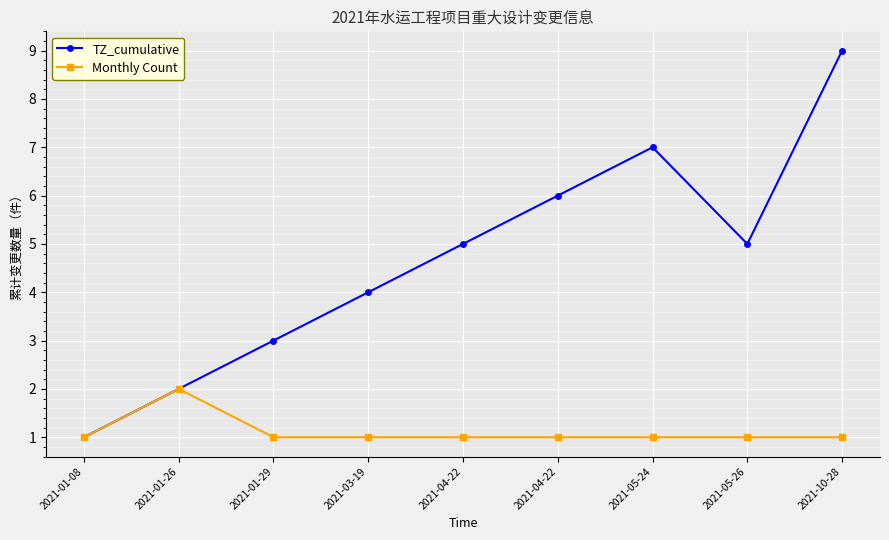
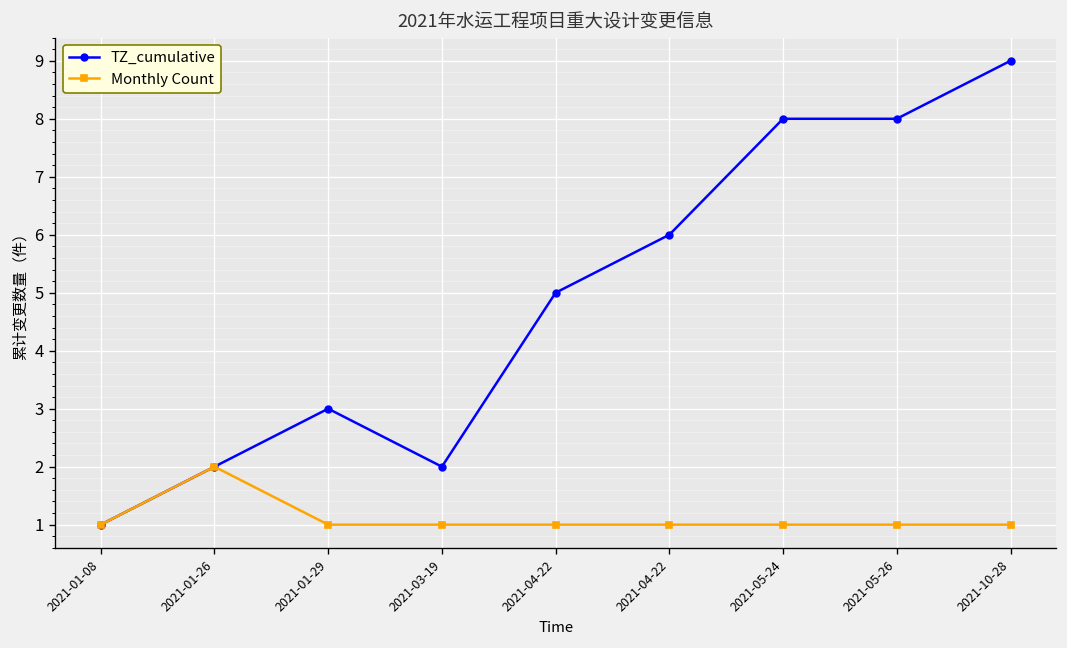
TZ_cumulative, 2021-03-19: 4 -> 2
TZ_cumulative, 2021-05-24: 7 -> 8
TZ_cumulative, 2021-05-26: 5 -> 8
